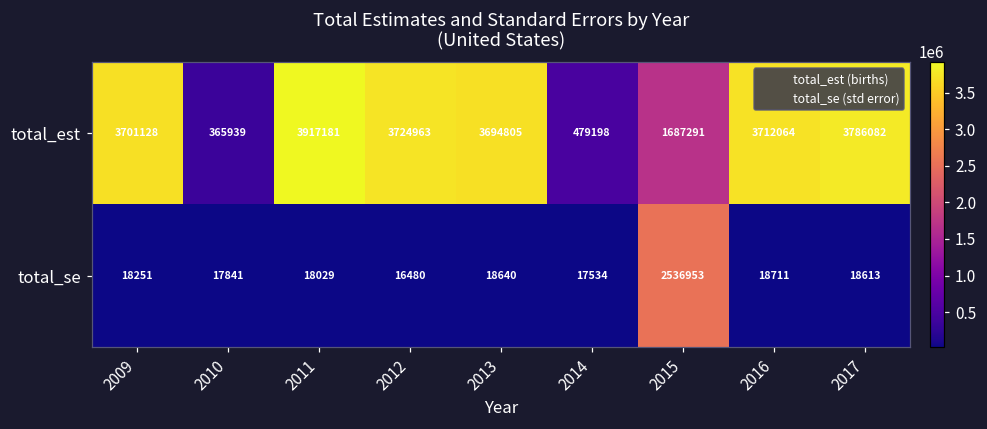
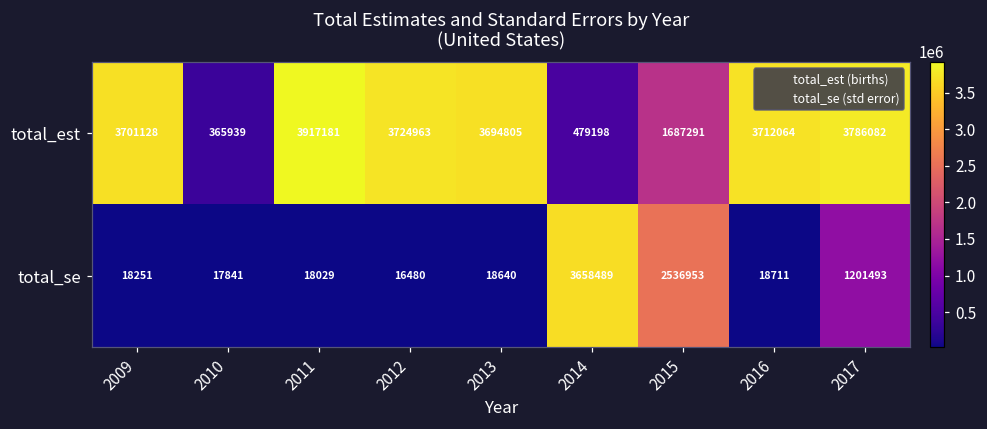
total_se, 2014: 17534 -> 3658489
total_se, 2017: 18613 -> 1201493
